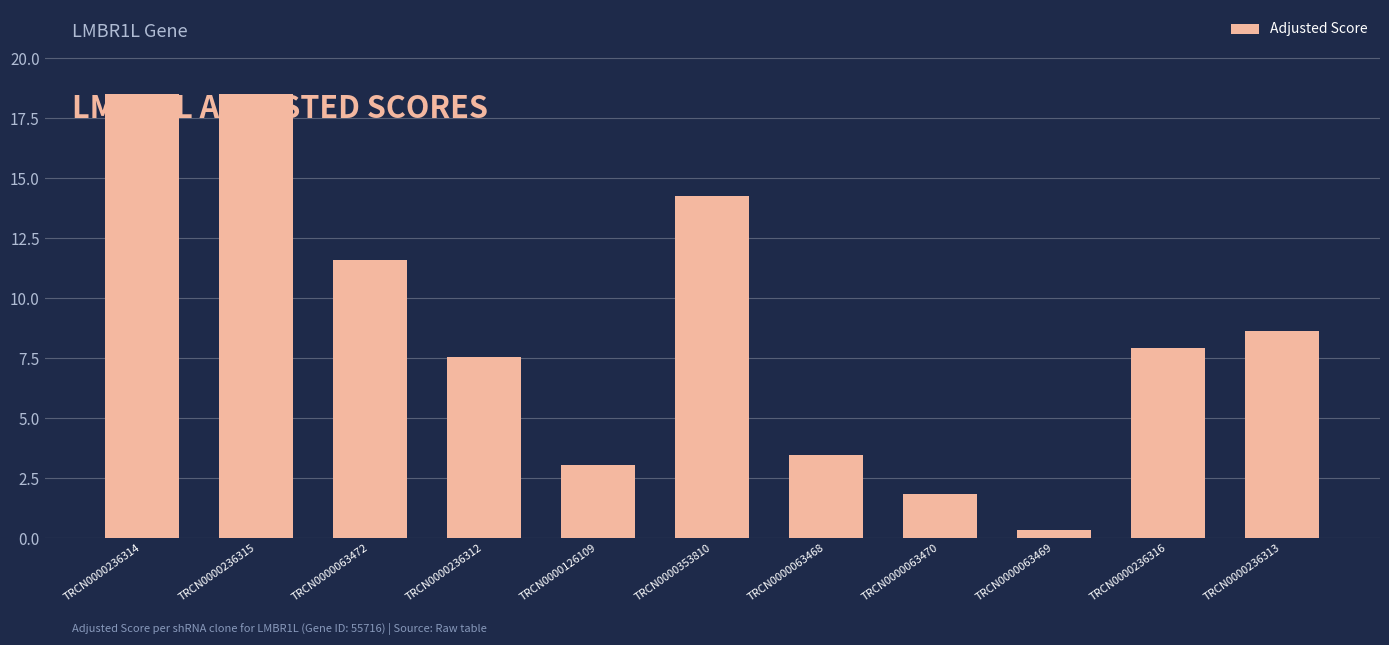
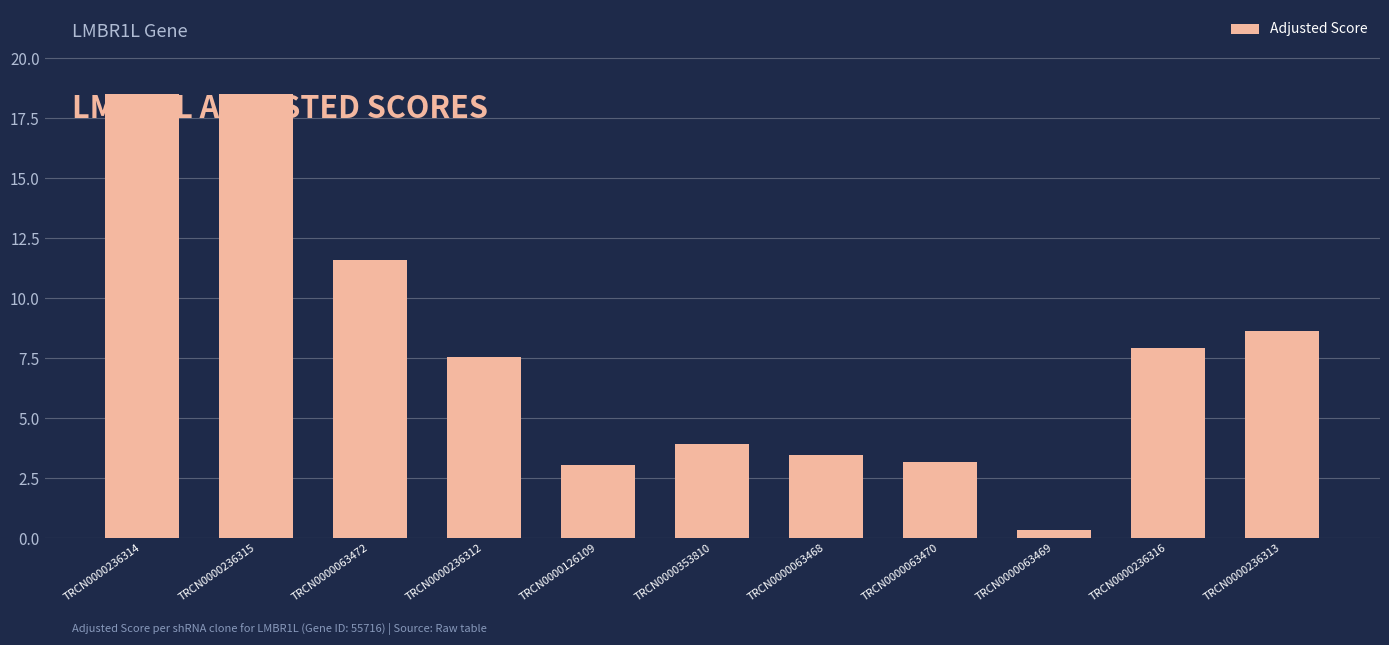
TRCN0000353810: 14.2 -> 3.9
TRCN0000063470: 1.8 -> 3.2
